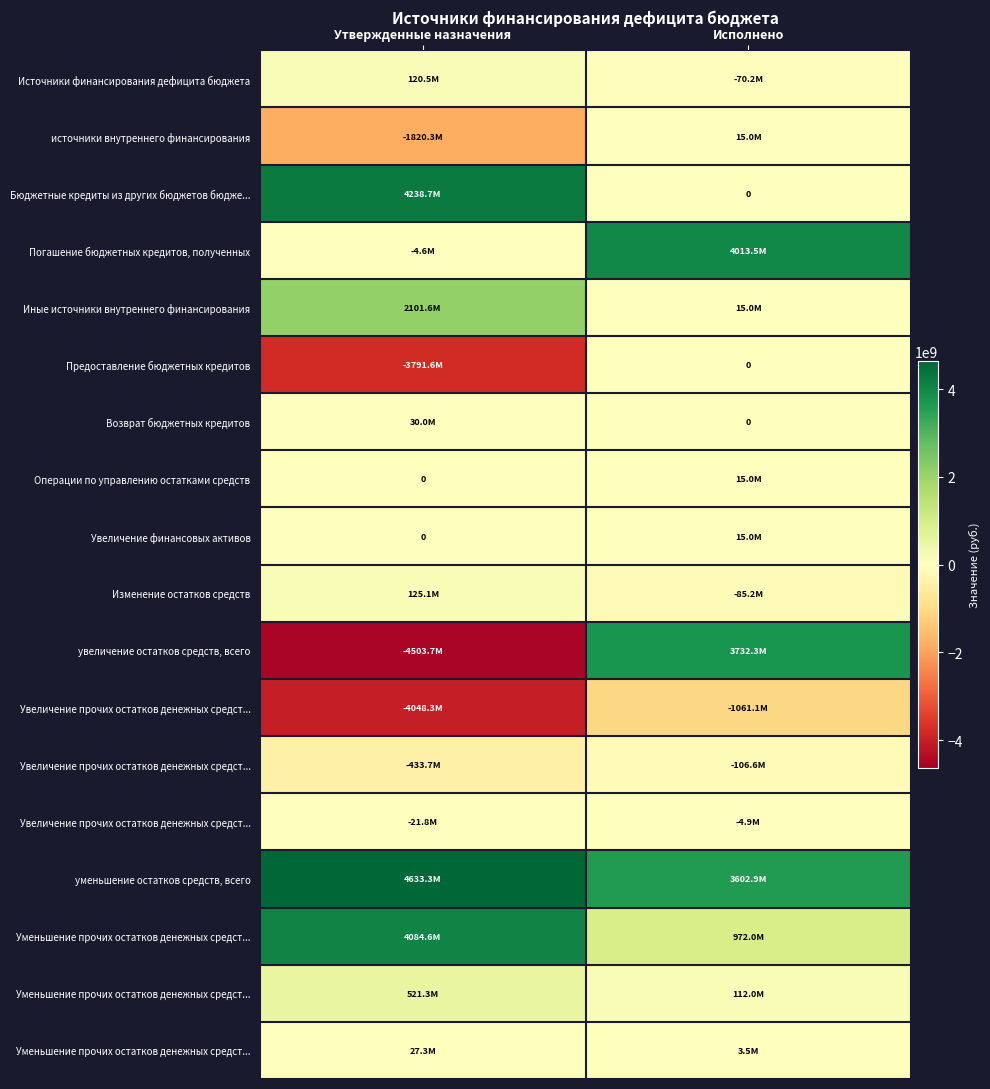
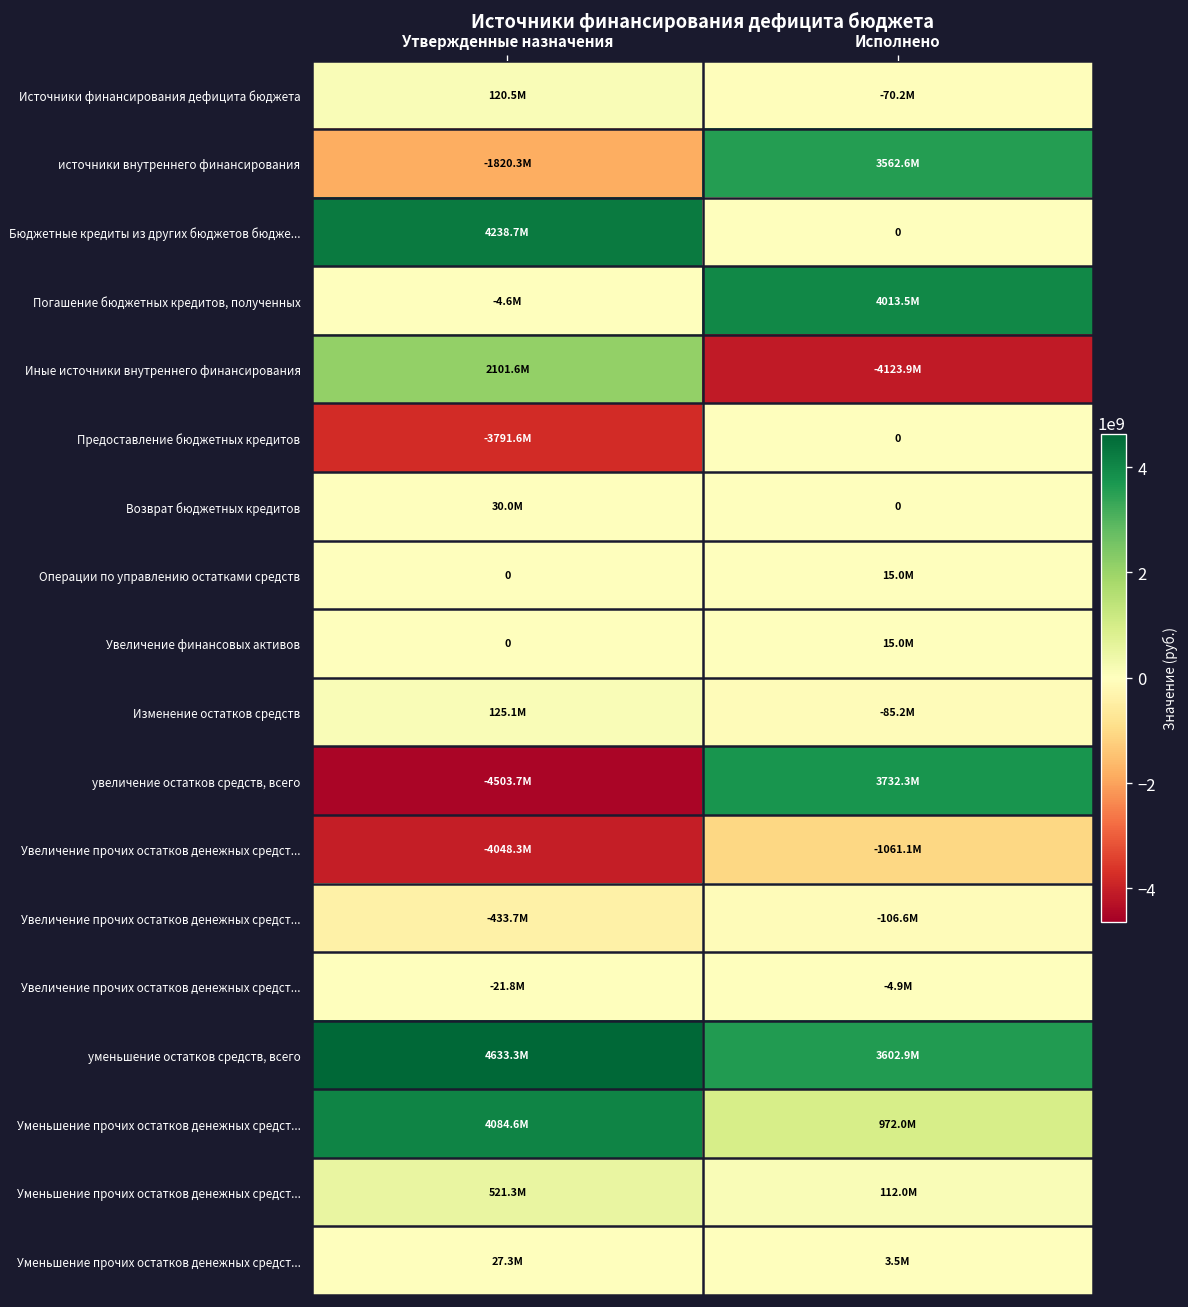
источники внутреннего финансирования, Исполнено: 15.0M -> 3562.6M
Иные источники внутреннего финансирования, Исполнено: 15.0M -> -4123.9M
